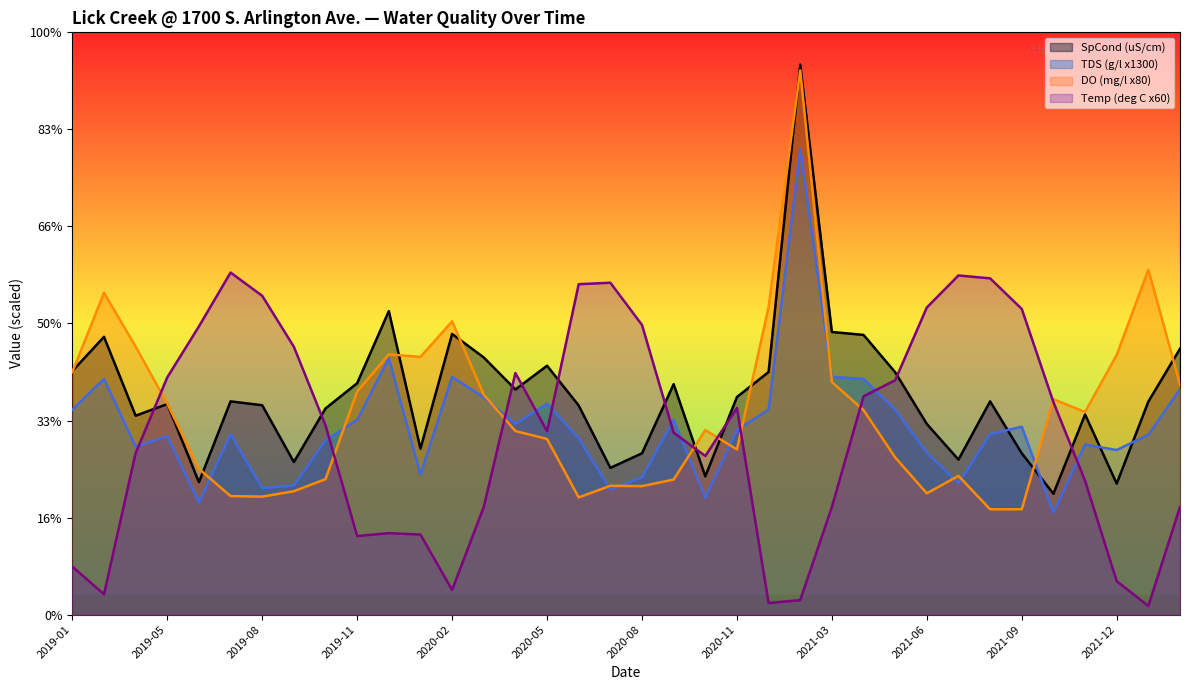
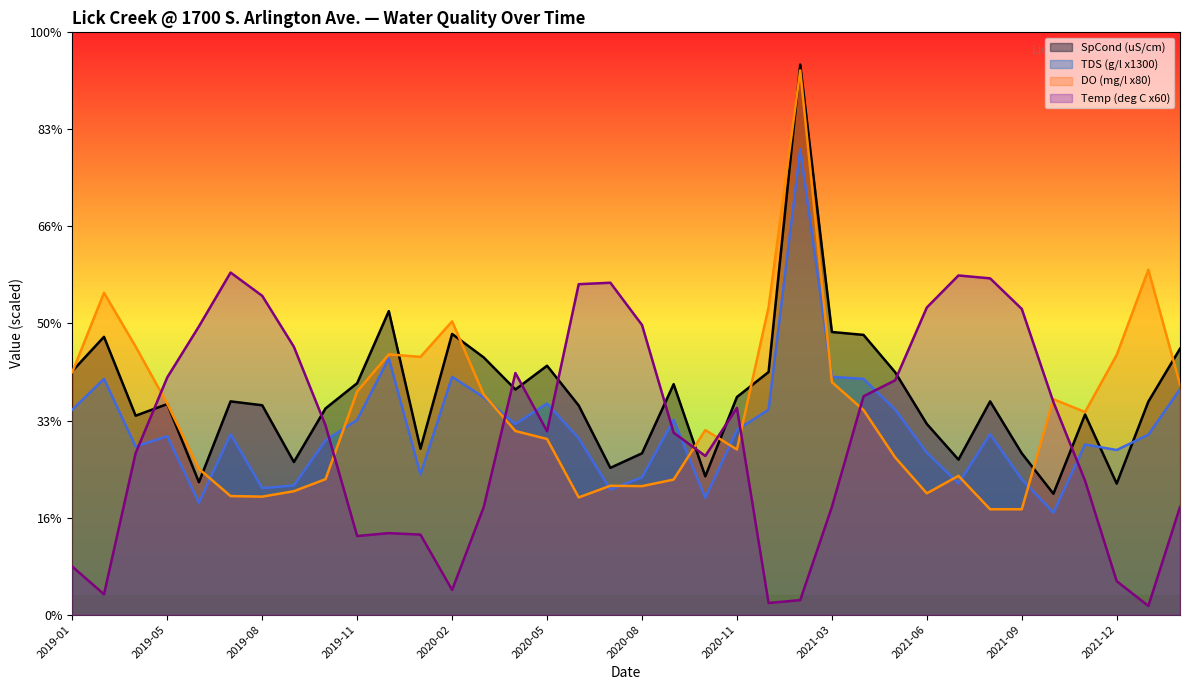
TDS (g/l x1300), 2021-09: 32% -> 23%
